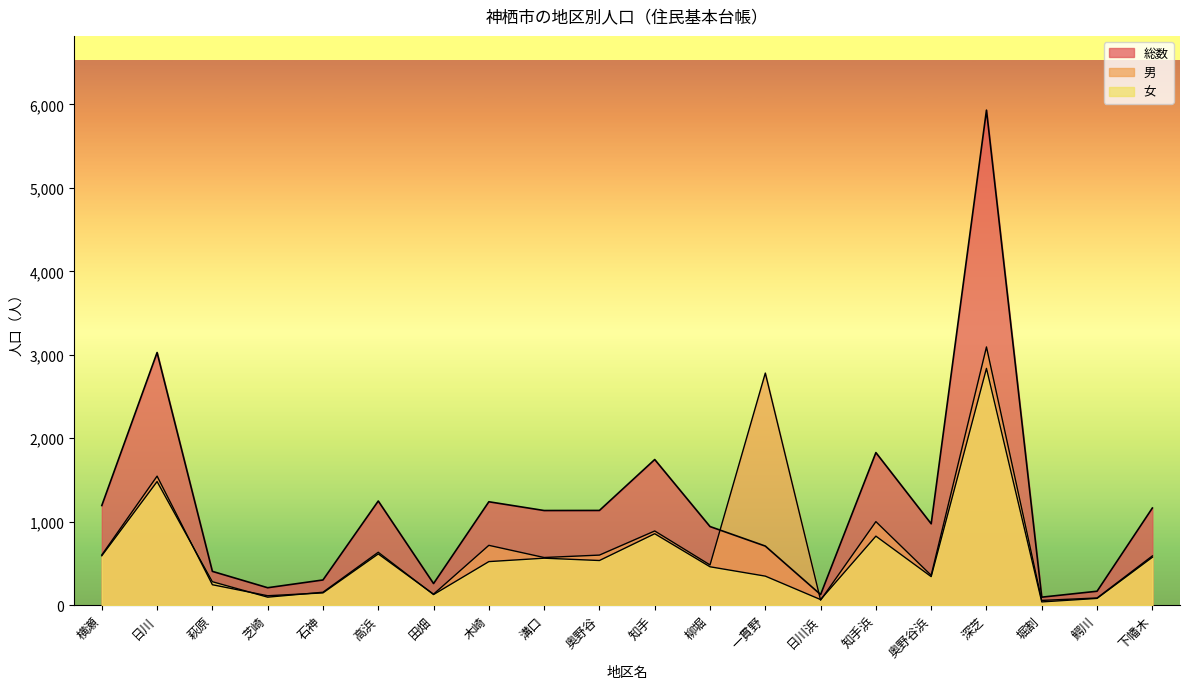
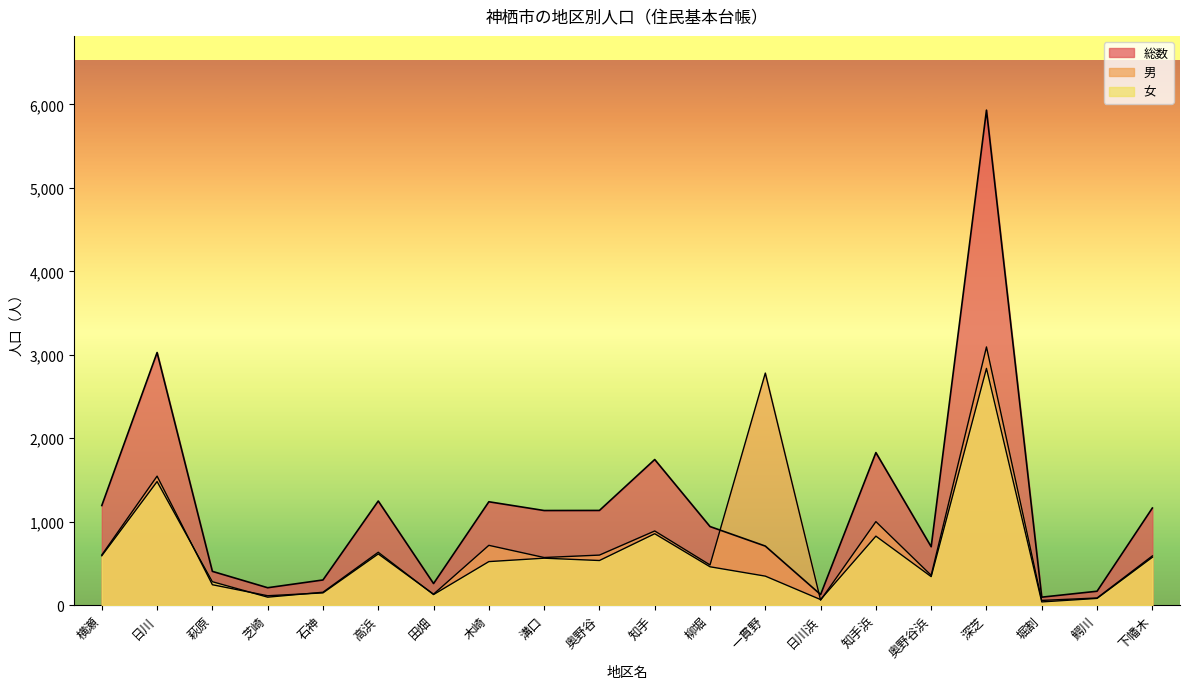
総数, 奥野谷浜: 1,000 -> 700
